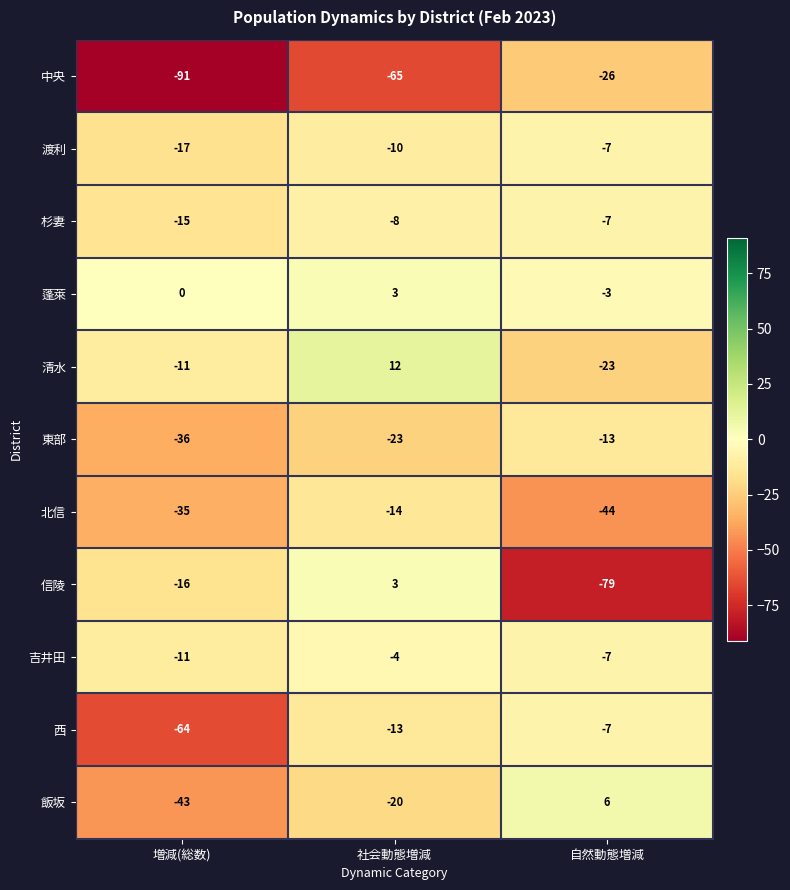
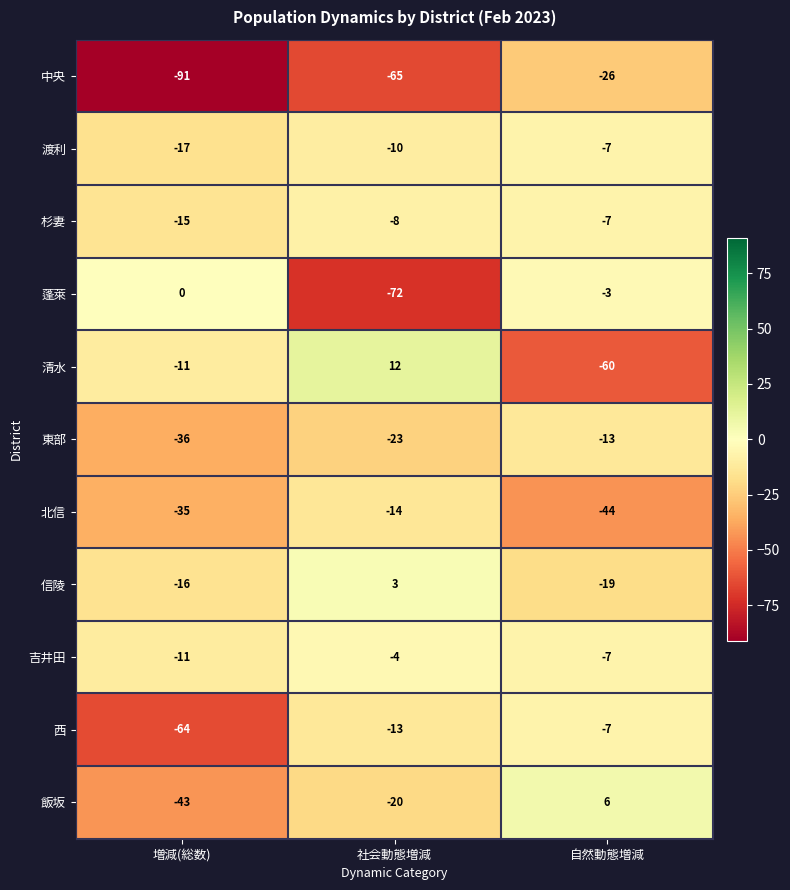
蓬萊, 社会動態増減: 3 -> -72
清水, 自然動態増減: -23 -> -60
信陵, 自然動態増減: -79 -> -19
